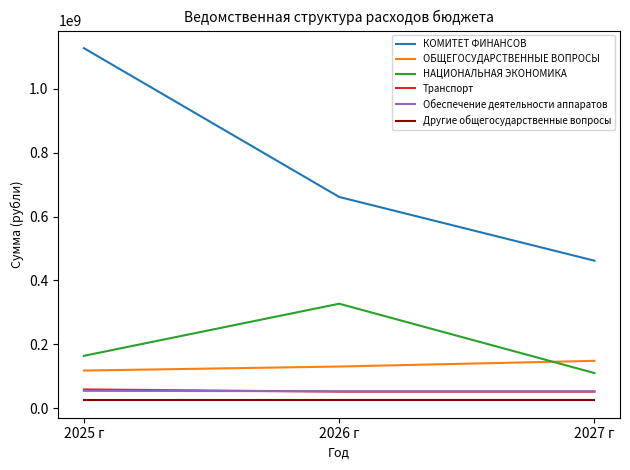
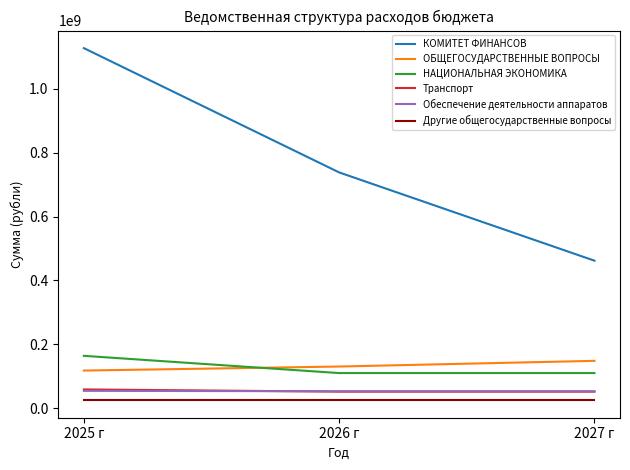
КОМИТЕТ ФИНАНСОВ, 2026 г: 660000000 -> 740000000
НАЦИОНАЛЬНАЯ ЭКОНОМИКА, 2026 г: 330000000 -> 110000000
